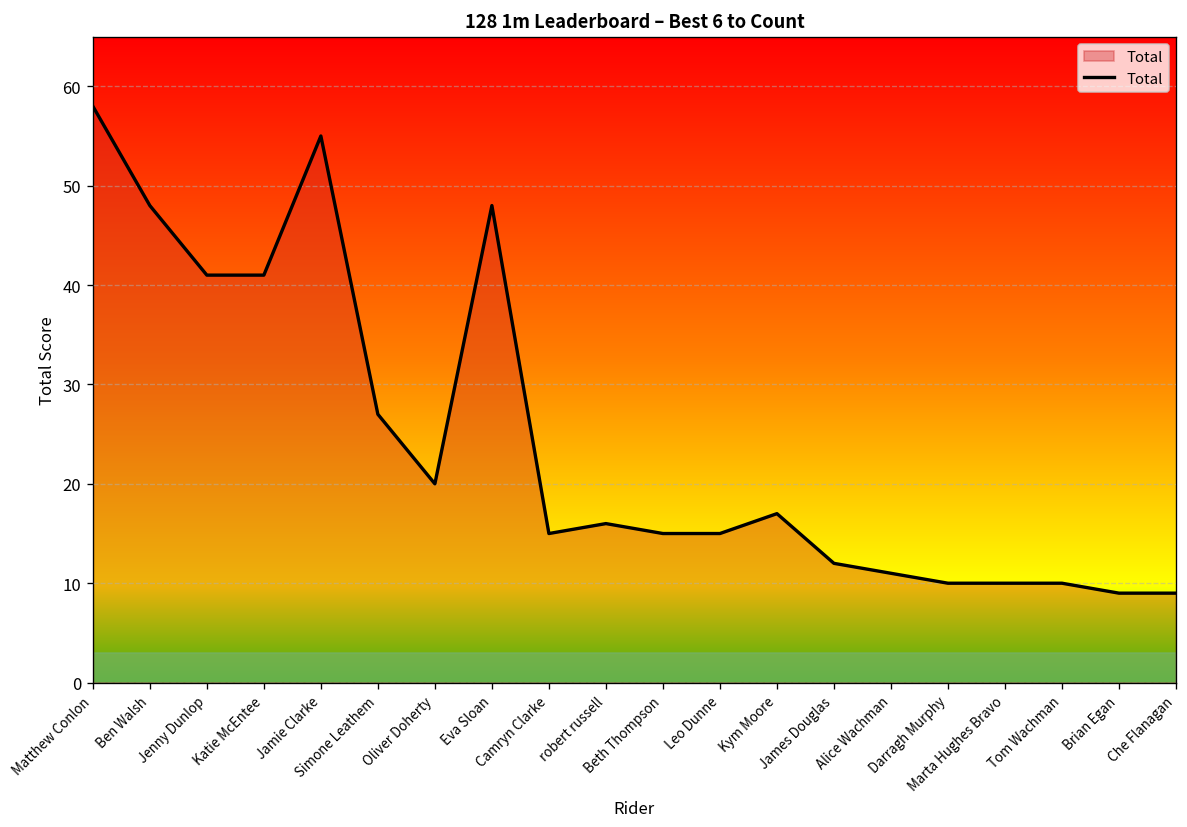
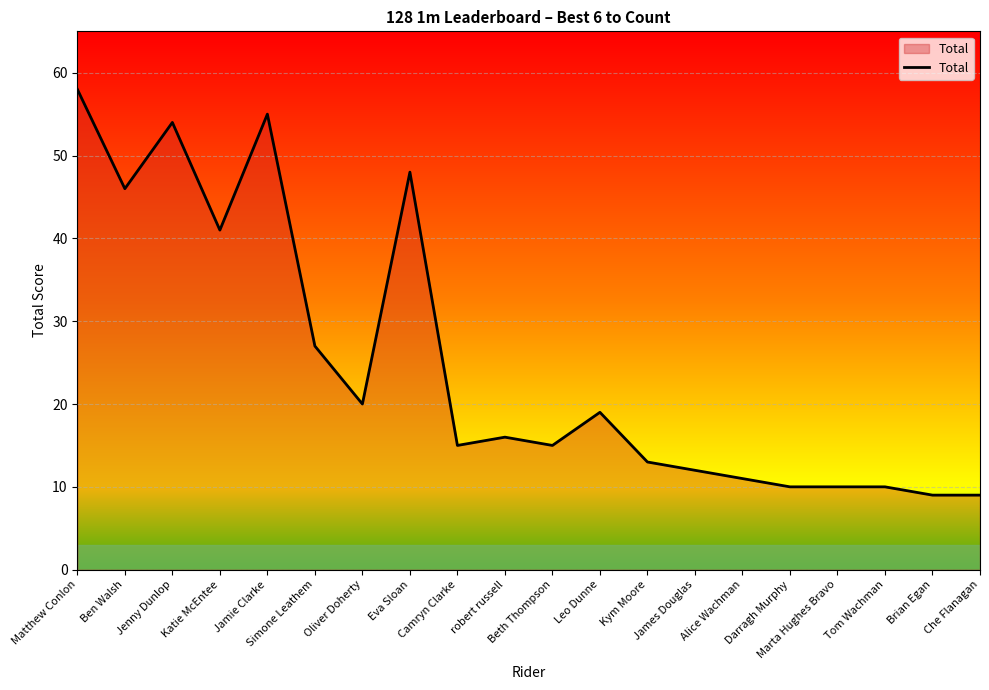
Ben Walsh: 48 -> 46
Jenny Dunlop: 41 -> 54
Leo Dunne: 15 -> 19
Kym Moore: 17 -> 13
